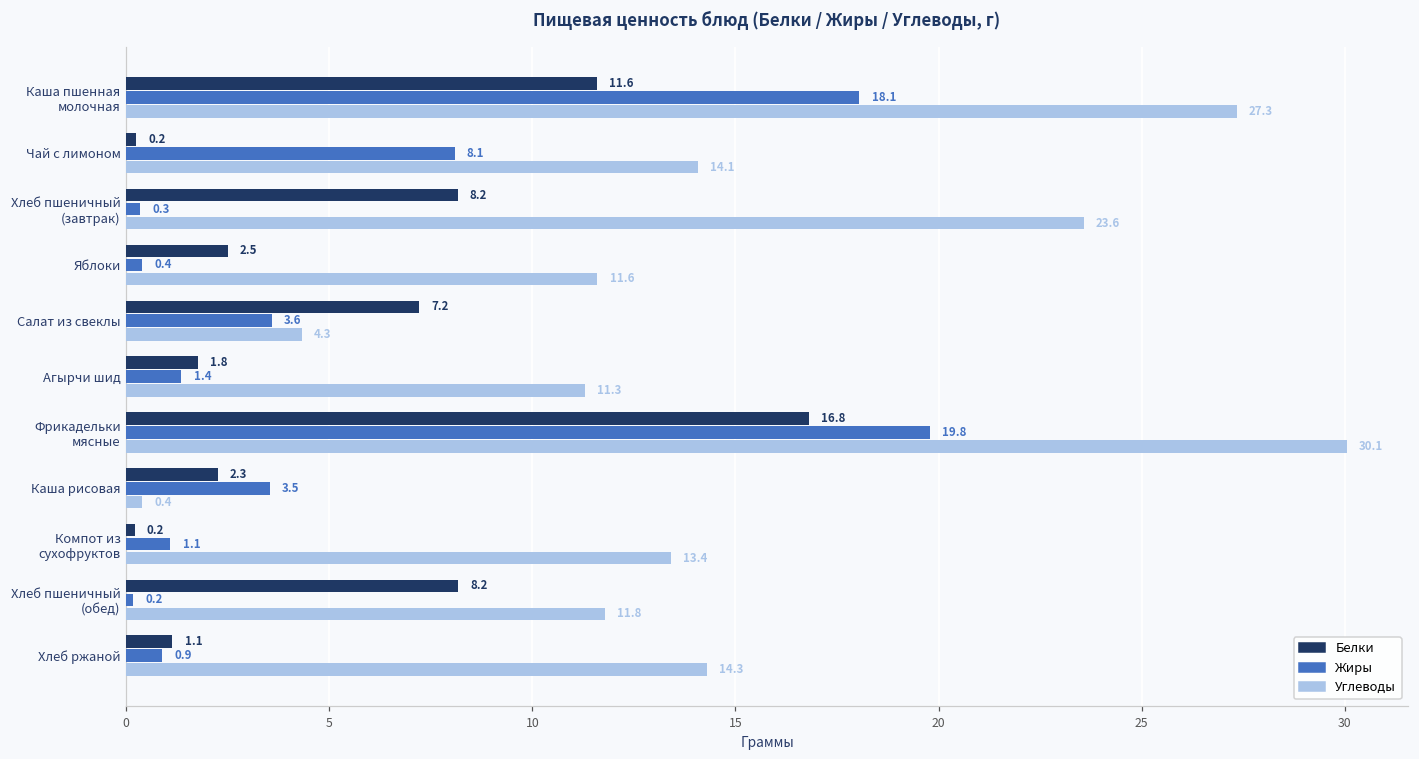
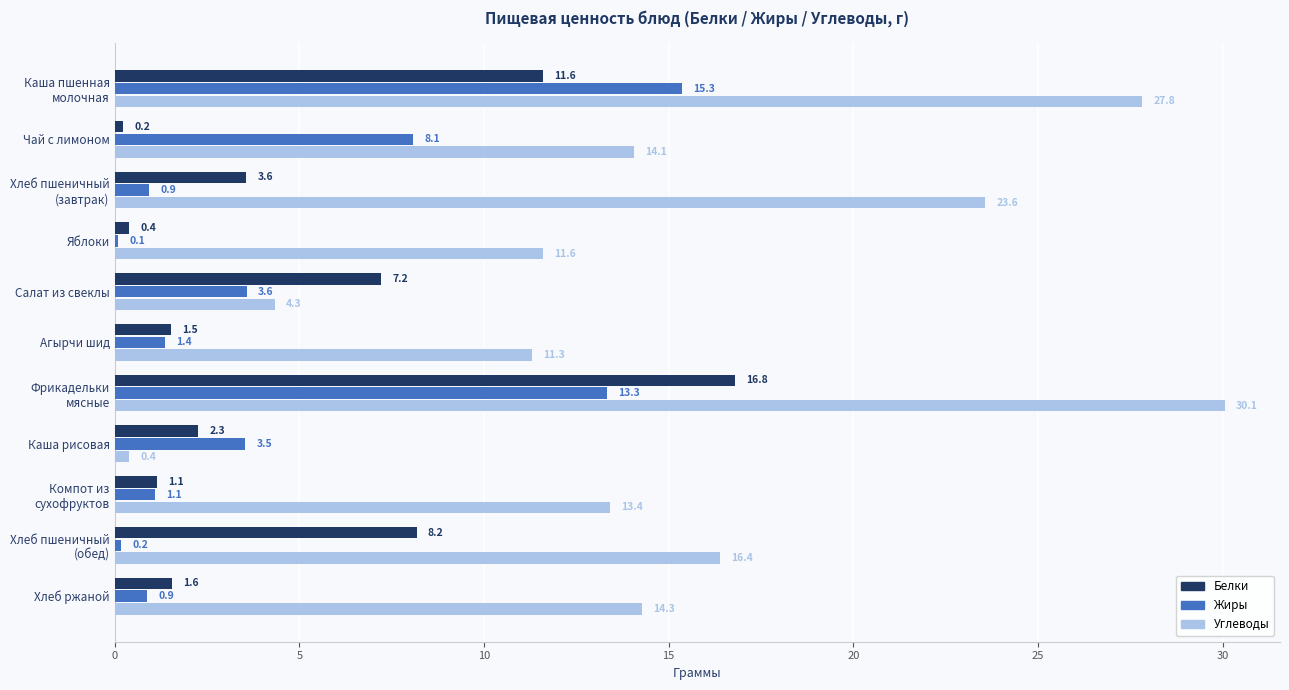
Жиры, Каша пшенная молочная: 18.1 -> 15.3
Углеводы, Каша пшенная молочная: 27.3 -> 27.8
Белки, Хлеб пшеничный (завтрак): 8.2 -> 3.6
Жиры, Хлеб пшеничный (завтрак): 0.3 -> 0.9
Белки, Яблоки: 2.5 -> 0.4
Жиры, Яблоки: 0.4 -> 0.1
Белки, Агырчи шид: 1.8 -> 1.5
Жиры, Фрикадельки мясные: 19.8 -> 13.3
Белки, Компот из сухофруктов: 0.2 -> 1.1
Углеводы, Хлеб пшеничный (обед): 11.8 -> 16.4
Белки, Хлеб ржаной: 1.1 -> 1.6
